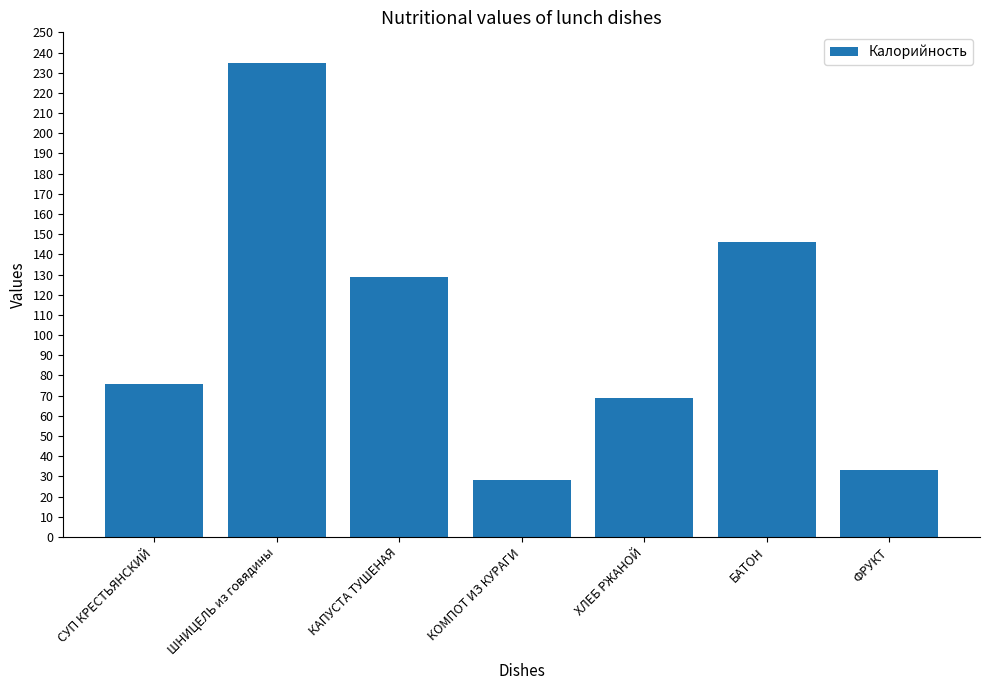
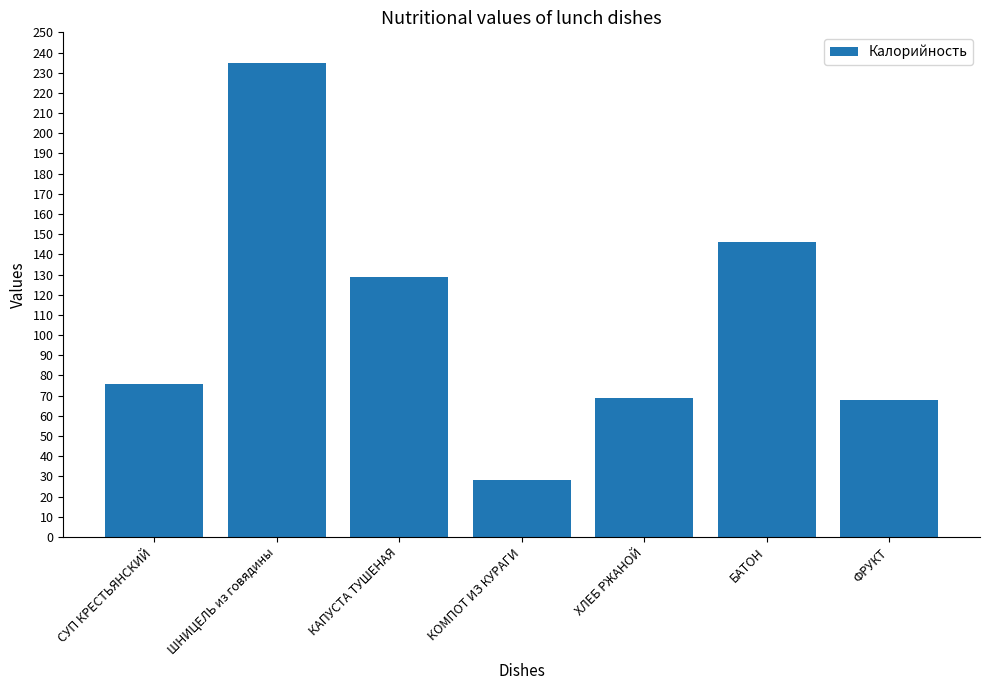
ФРУКТ: 33 -> 68
